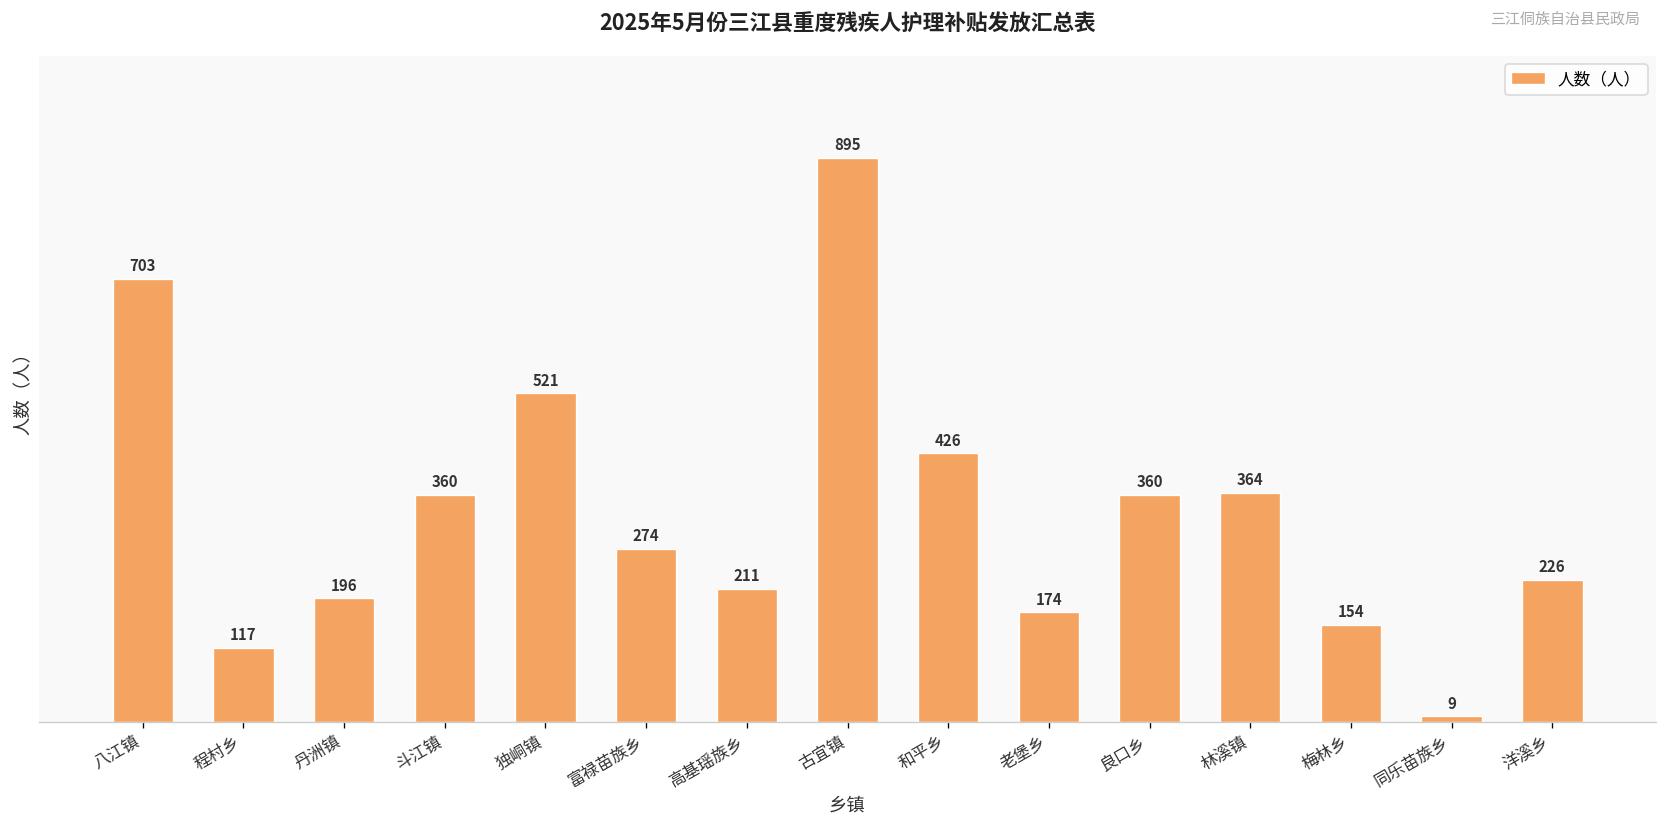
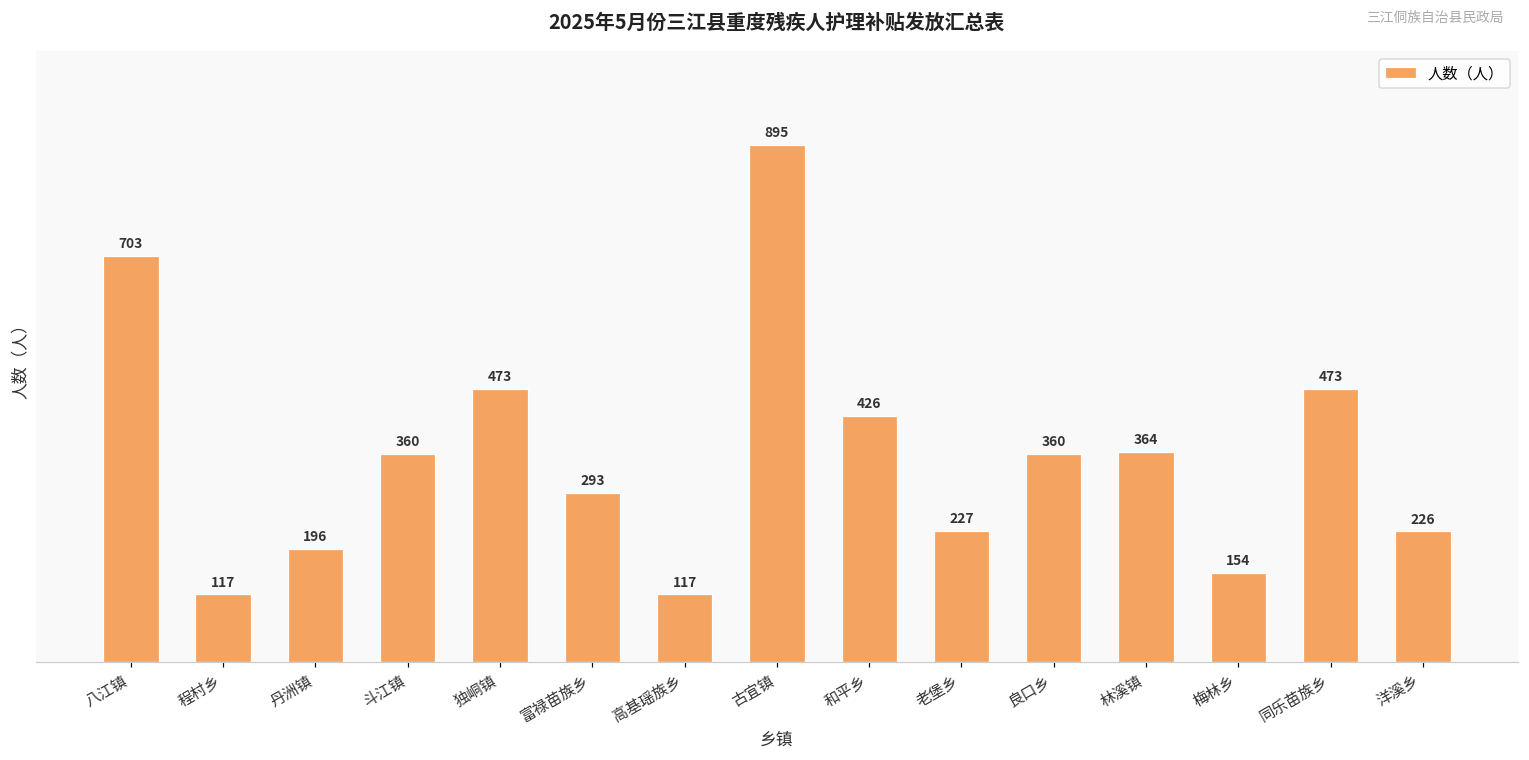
独峒镇: 521 -> 473
富禄苗族乡: 274 -> 293
高基瑶族乡: 211 -> 117
老堡乡: 174 -> 227
同乐苗族乡: 9 -> 473
